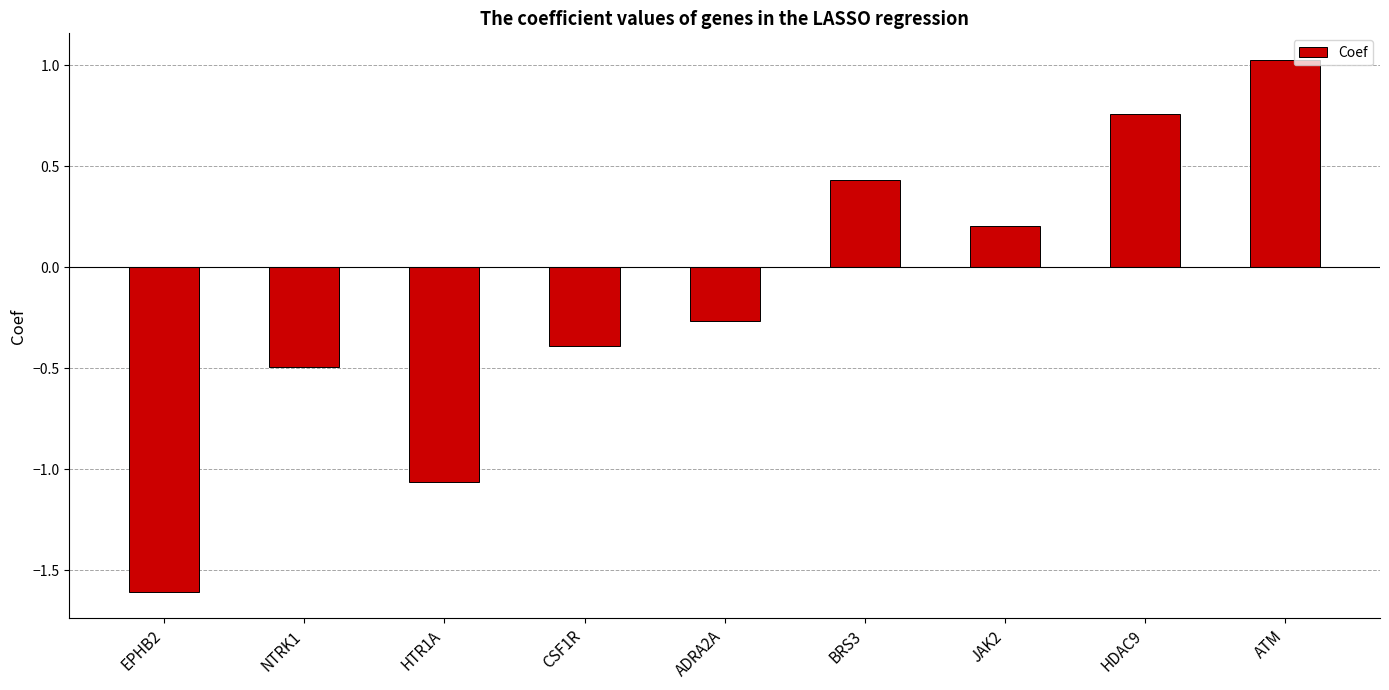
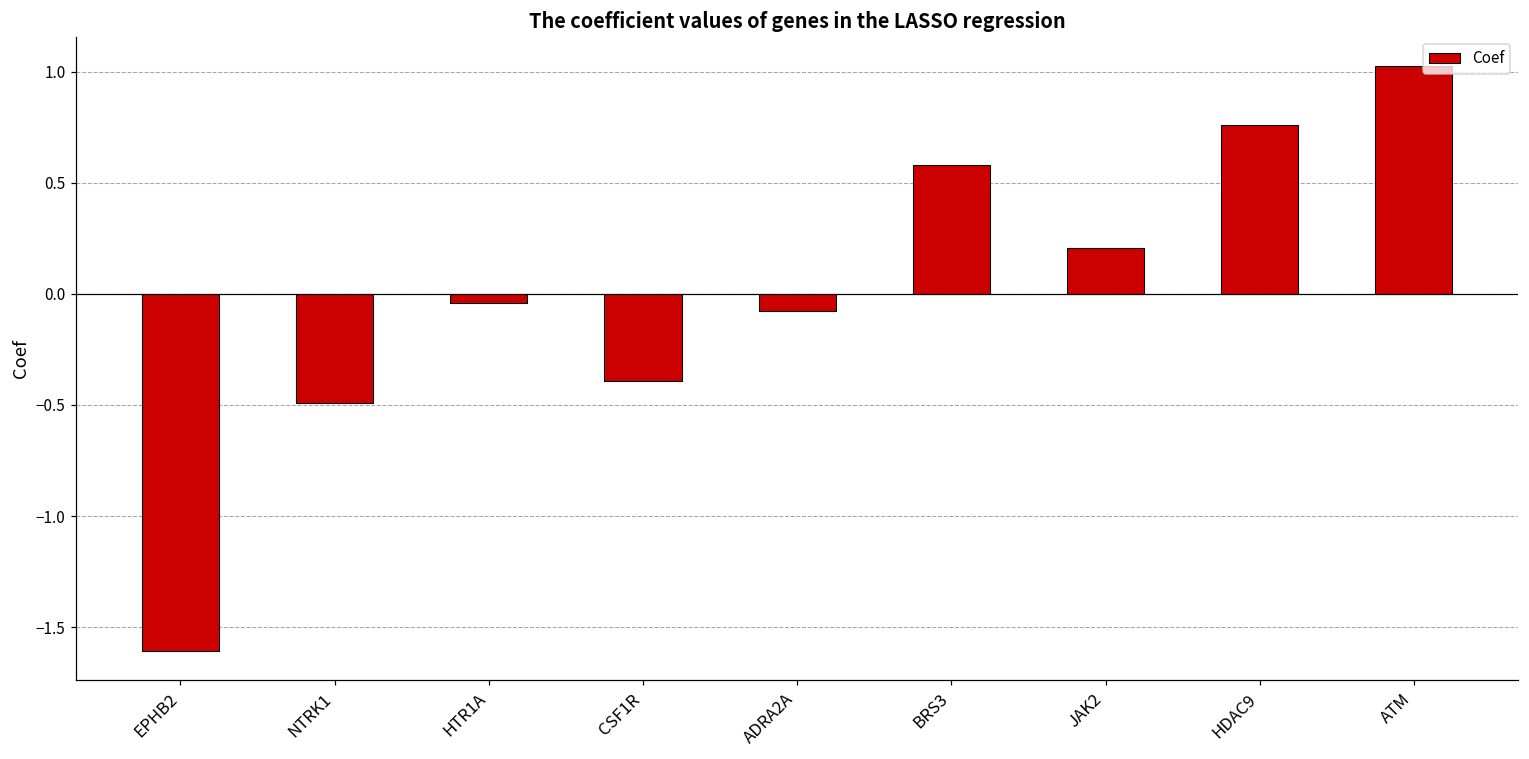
HTR1A: -1.06 -> -0.04
ADRA2A: -0.27 -> -0.08
BRS3: 0.43 -> 0.58
